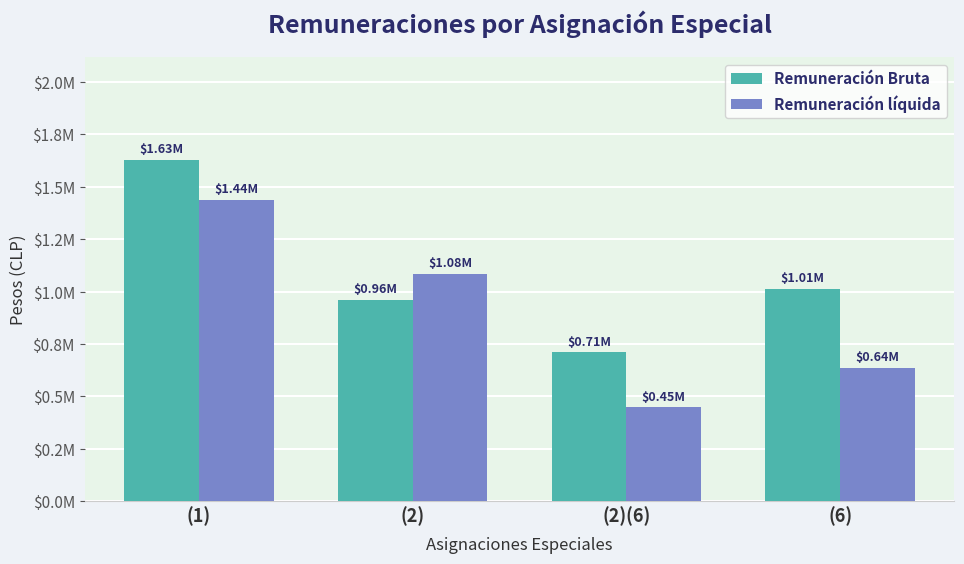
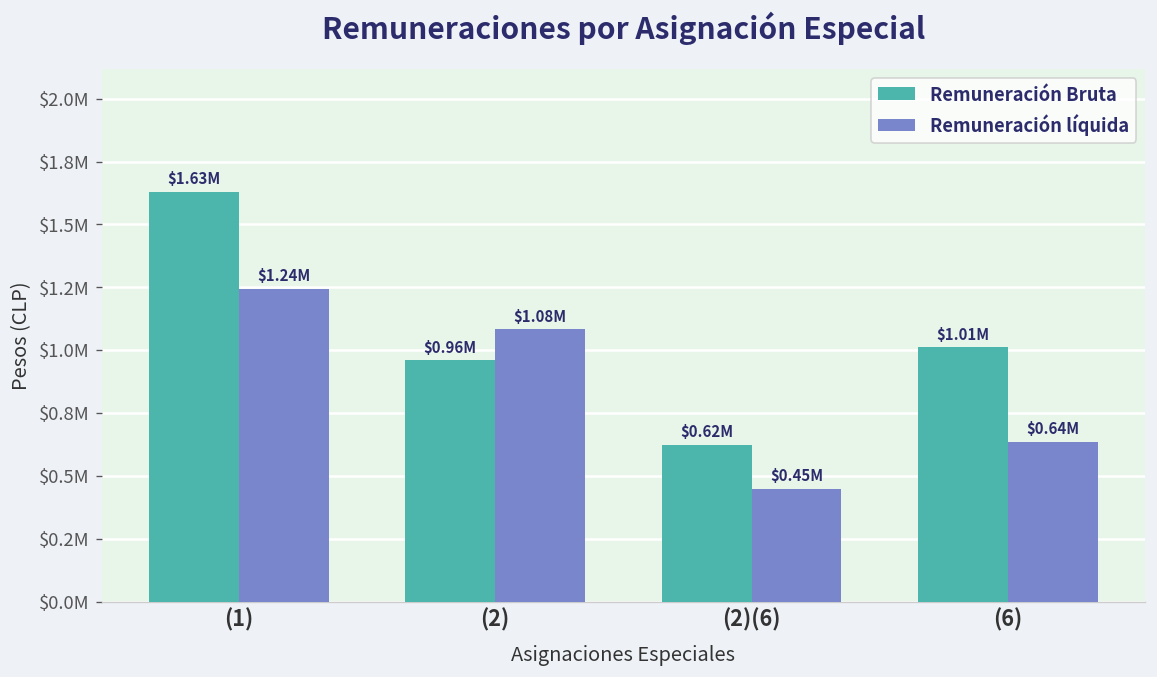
Remuneración líquida, (1): $1.44M -> $1.24M
Remuneración Bruta, (2)(6): $0.71M -> $0.62M
